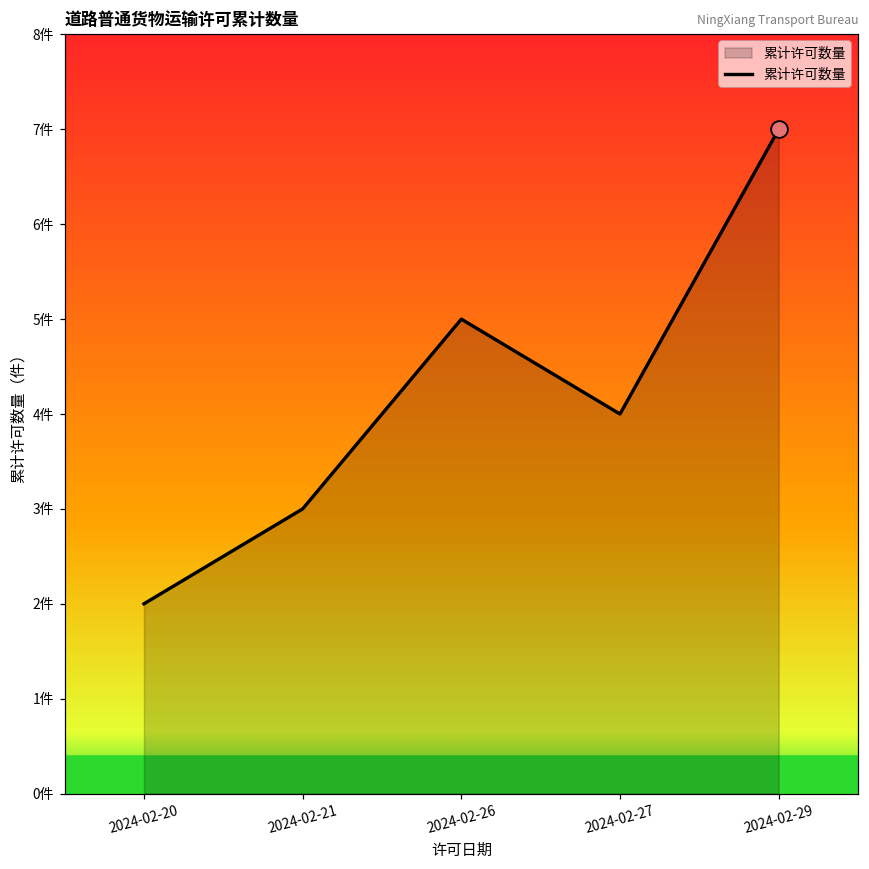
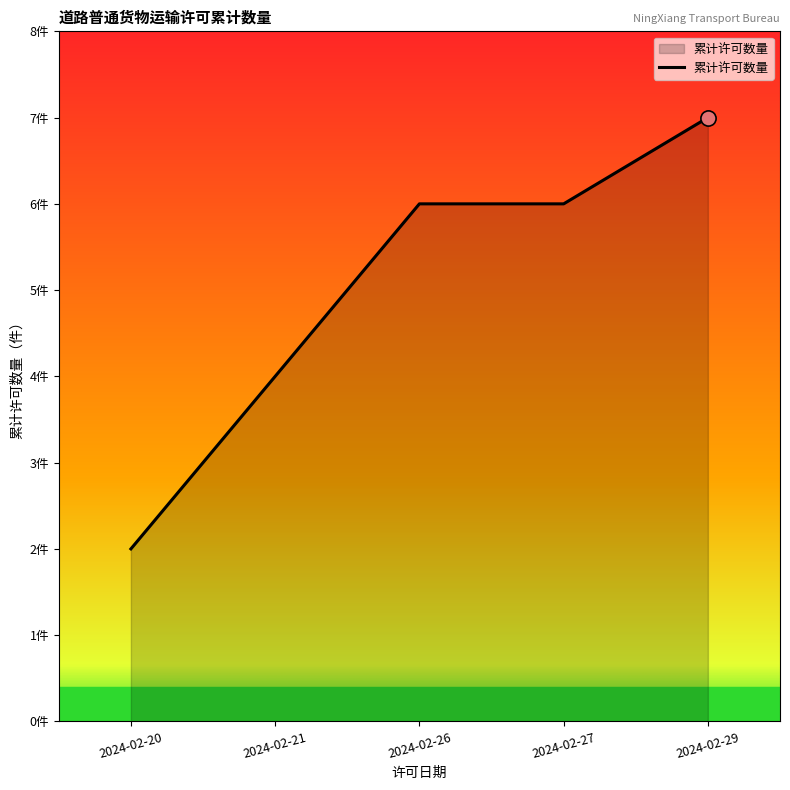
累计许可数量, 2024-02-21: 3件 -> 4件
累计许可数量, 2024-02-26: 5件 -> 6件
累计许可数量, 2024-02-27: 4件 -> 6件
